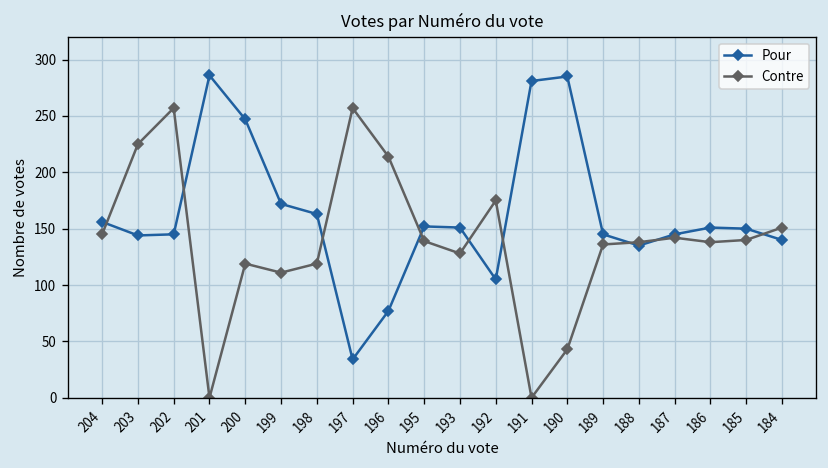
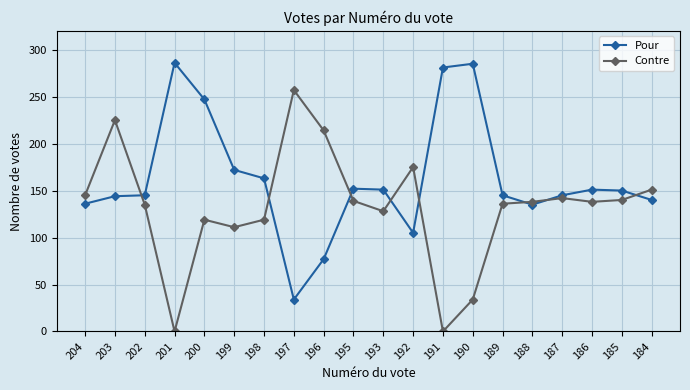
Pour, 204: 160 -> 140
Contre, 202: 260 -> 140
Contre, 190: 40 -> 30
